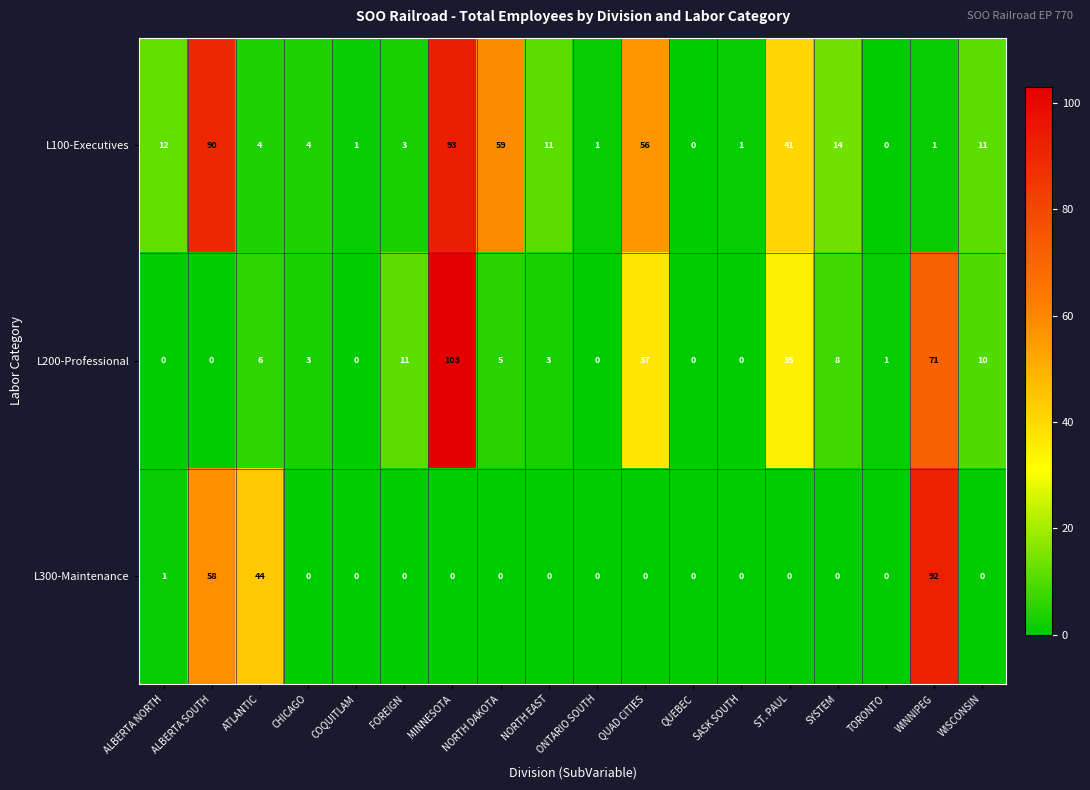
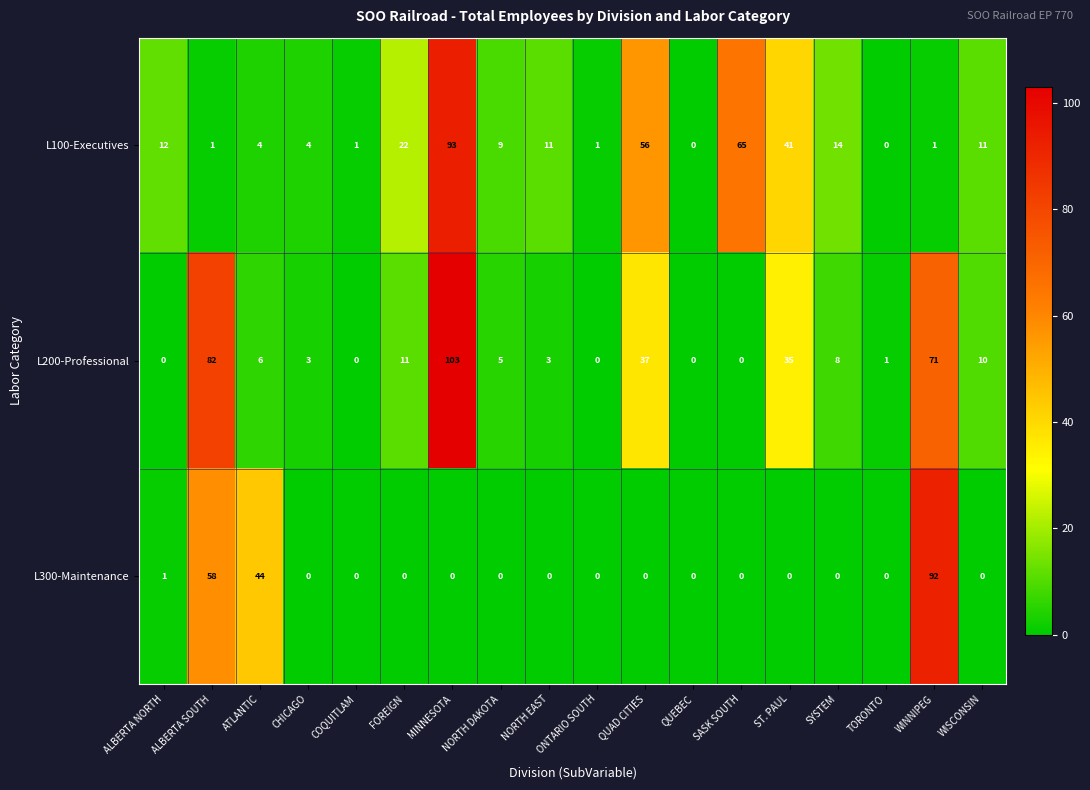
L100-Executives, ALBERTA SOUTH: 90 -> 1
L100-Executives, FOREIGN: 3 -> 22
L100-Executives, NORTH DAKOTA: 59 -> 9
L100-Executives, SASK SOUTH: 1 -> 65
L200-Professional, ALBERTA SOUTH: 0 -> 82
